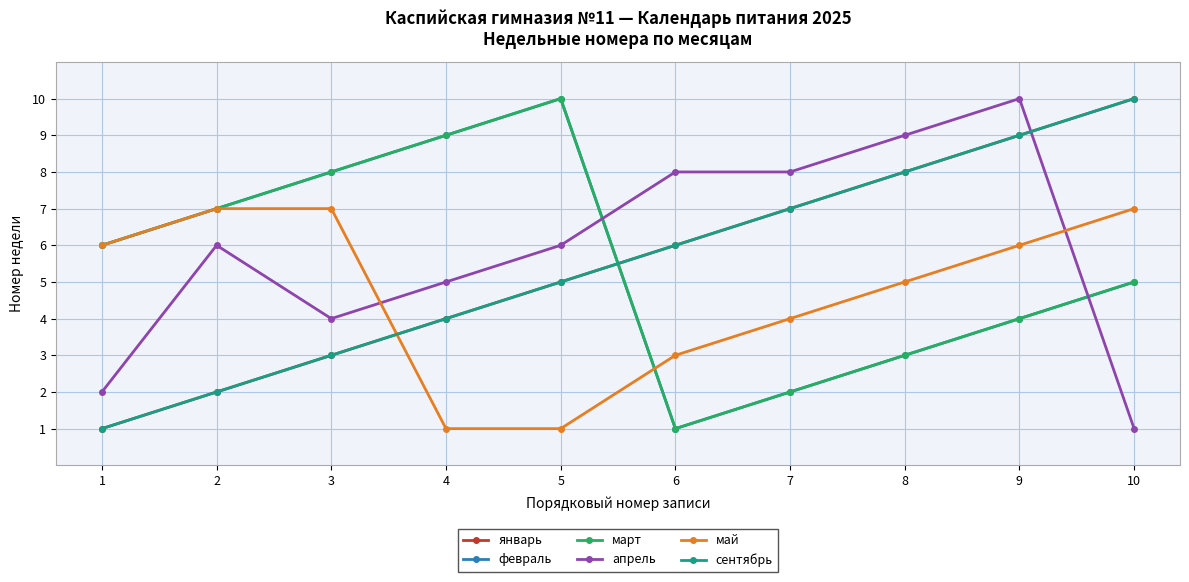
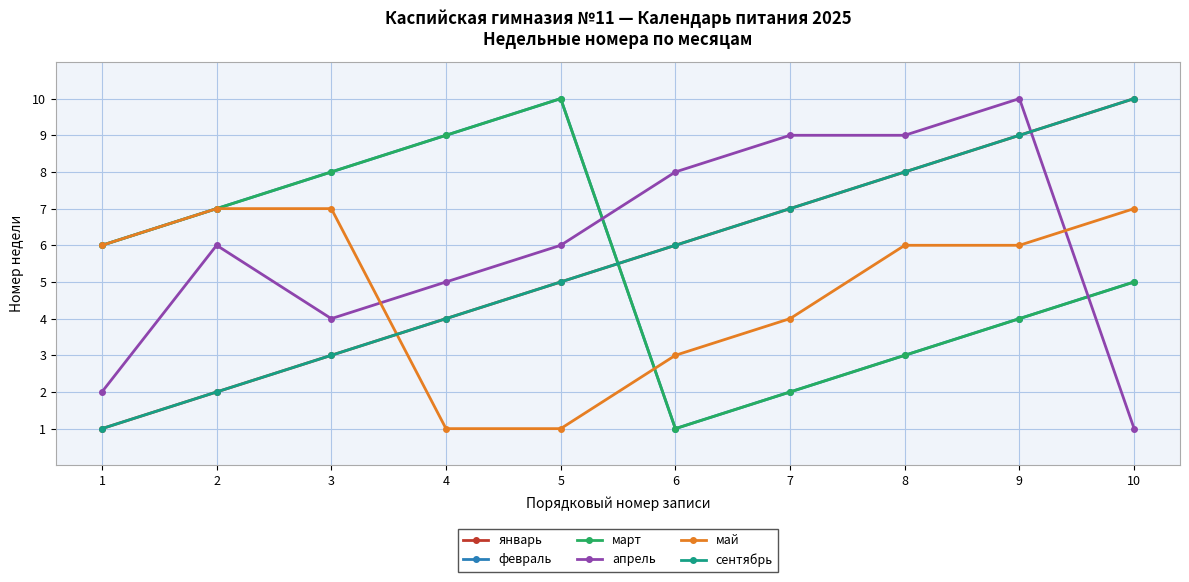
апрель, 7: 8 -> 9
май, 8: 5 -> 6
